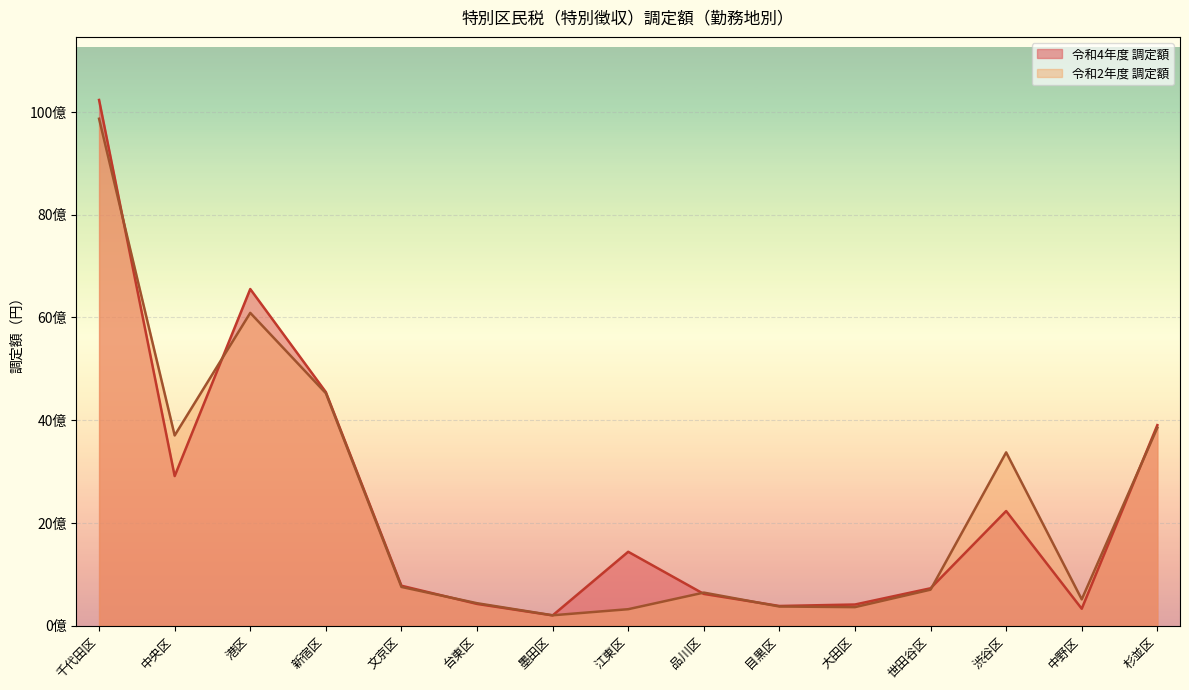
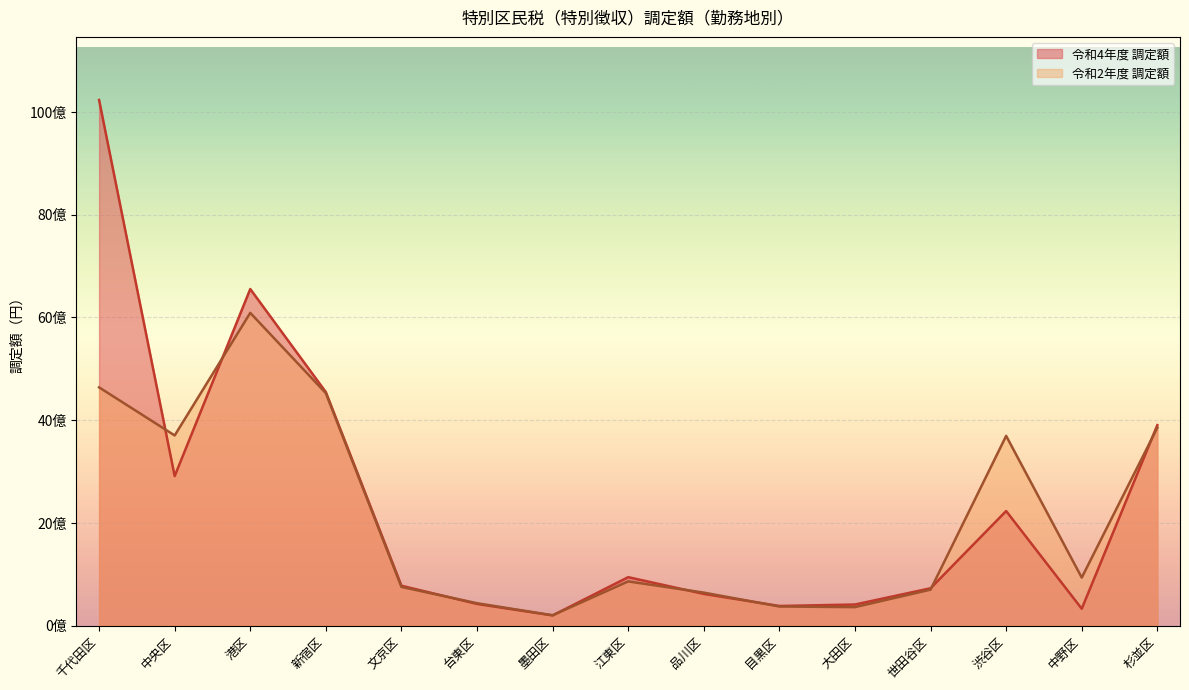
令和2年度 調定額, 千代田区: 99億 -> 46億
令和4年度 調定額, 江東区: 14億 -> 9億
令和2年度 調定額, 江東区: 3億 -> 9億
令和2年度 調定額, 渋谷区: 34億 -> 37億
令和2年度 調定額, 中野区: 5億 -> 9億
